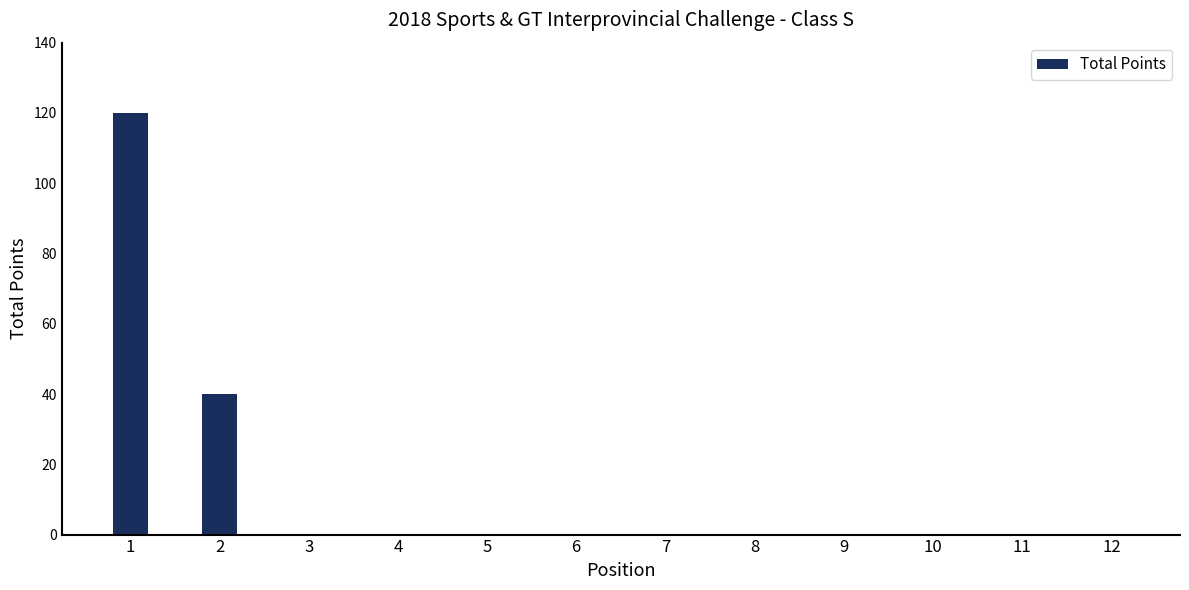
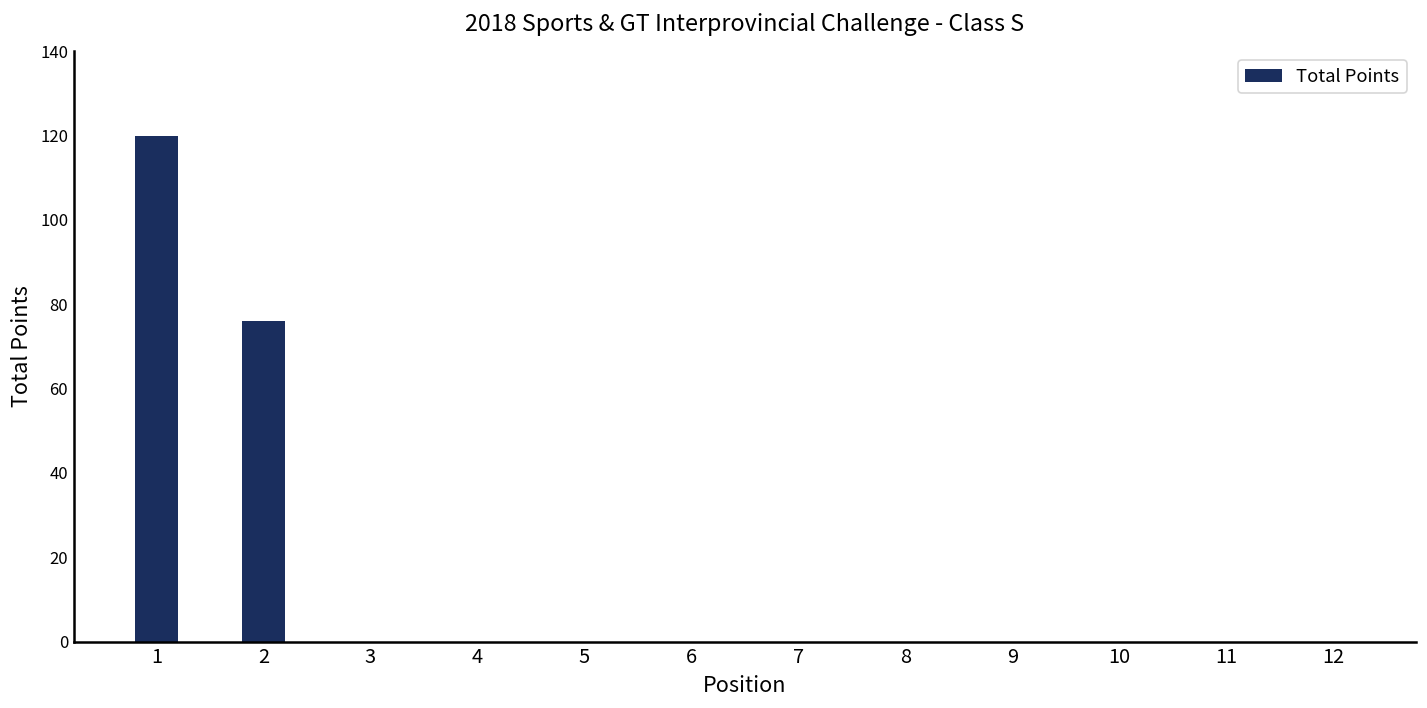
2: 40 -> 76
